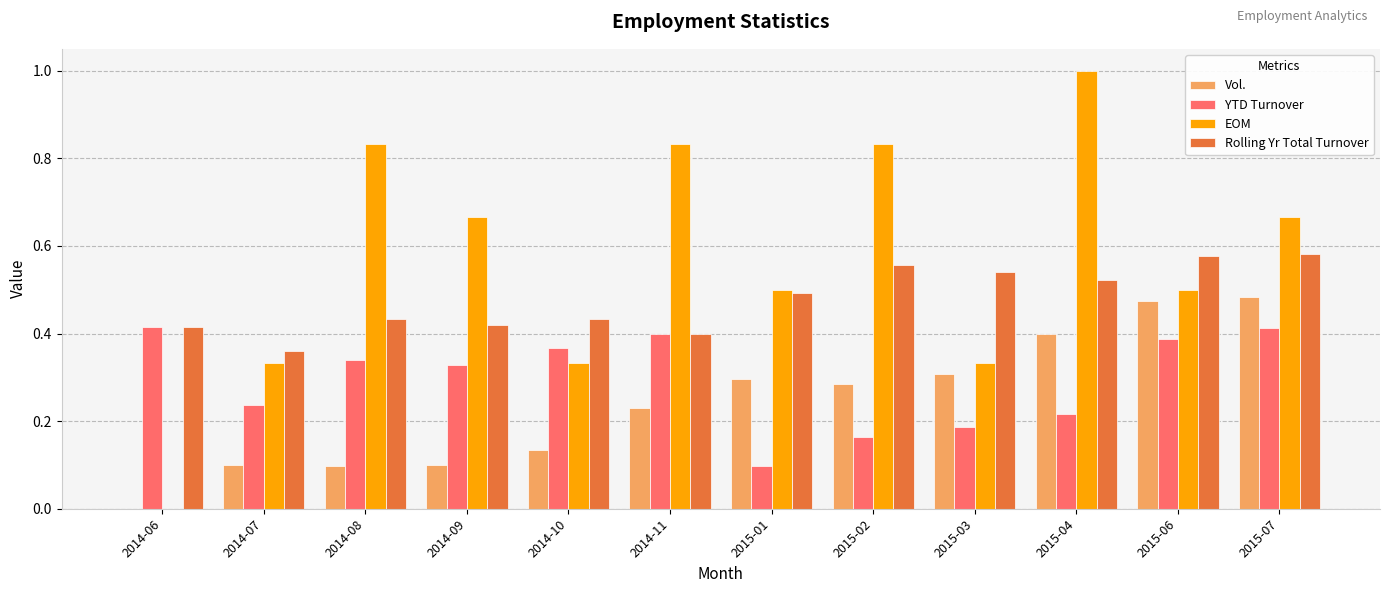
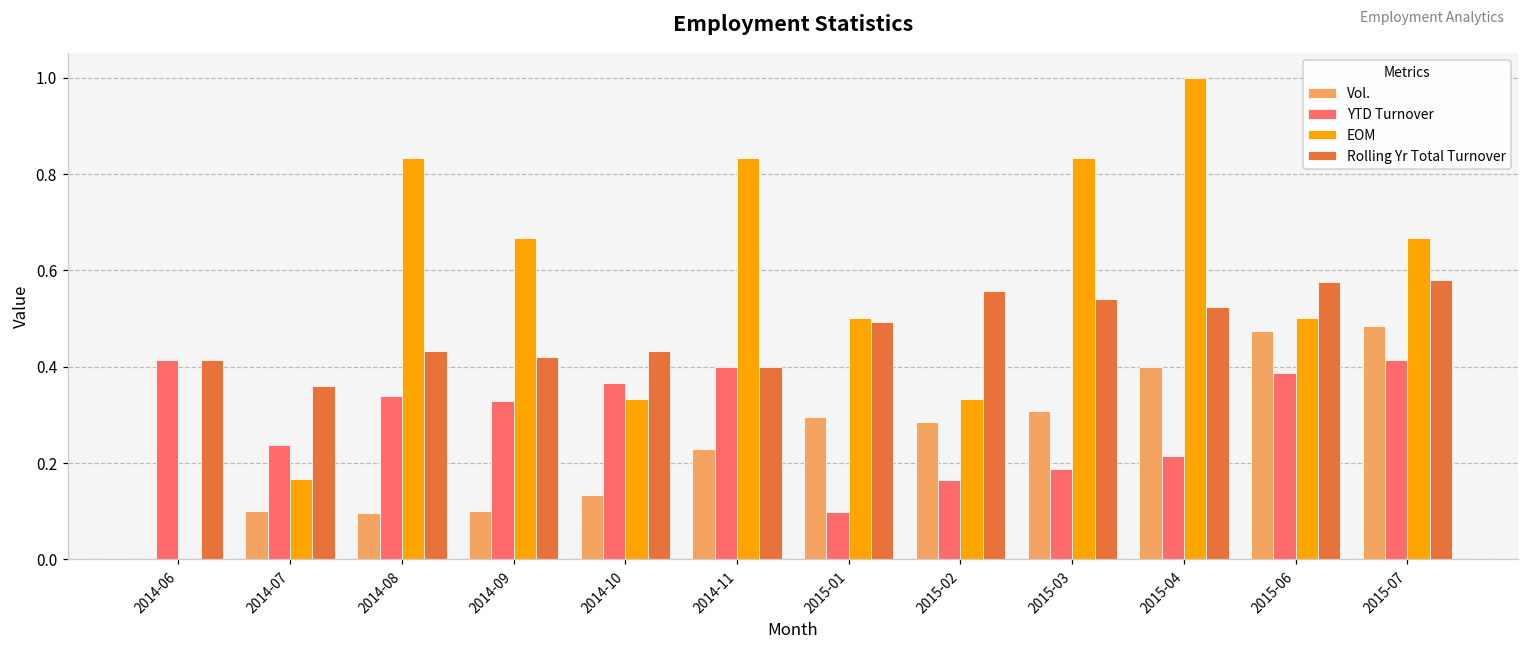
EOM, 2014-07: 0.33 -> 0.17
EOM, 2015-02: 0.83 -> 0.33
EOM, 2015-03: 0.33 -> 0.83
